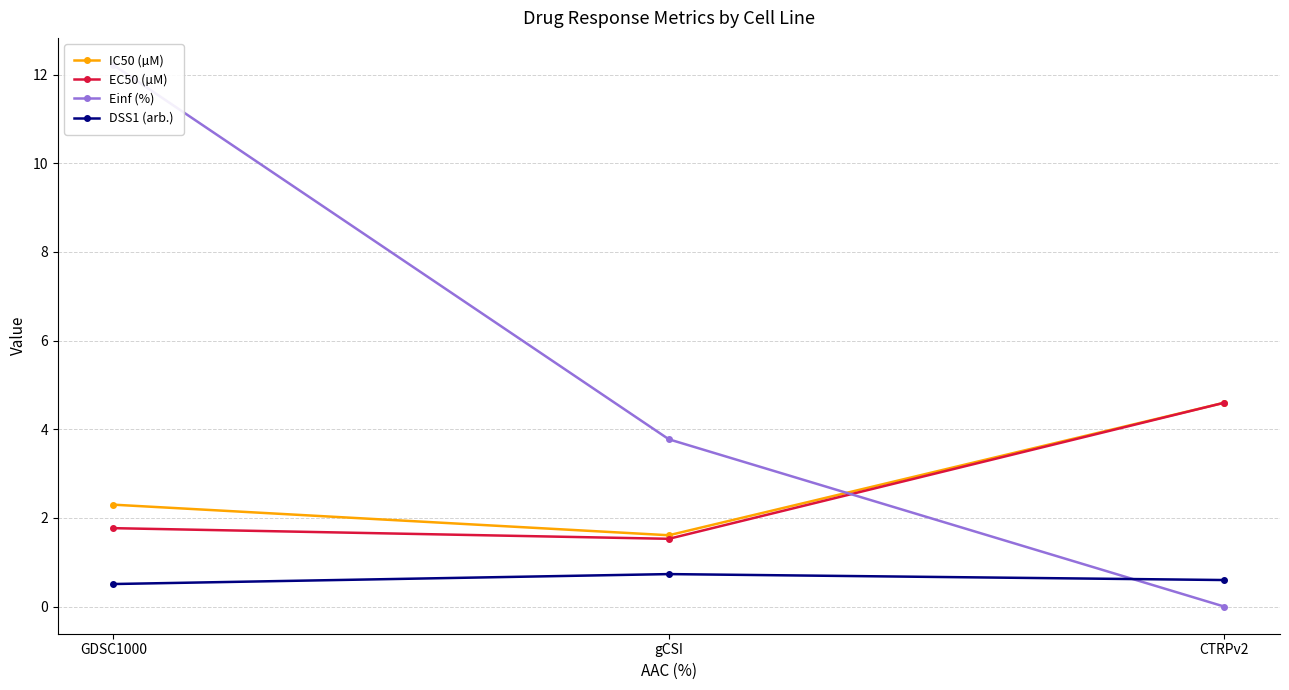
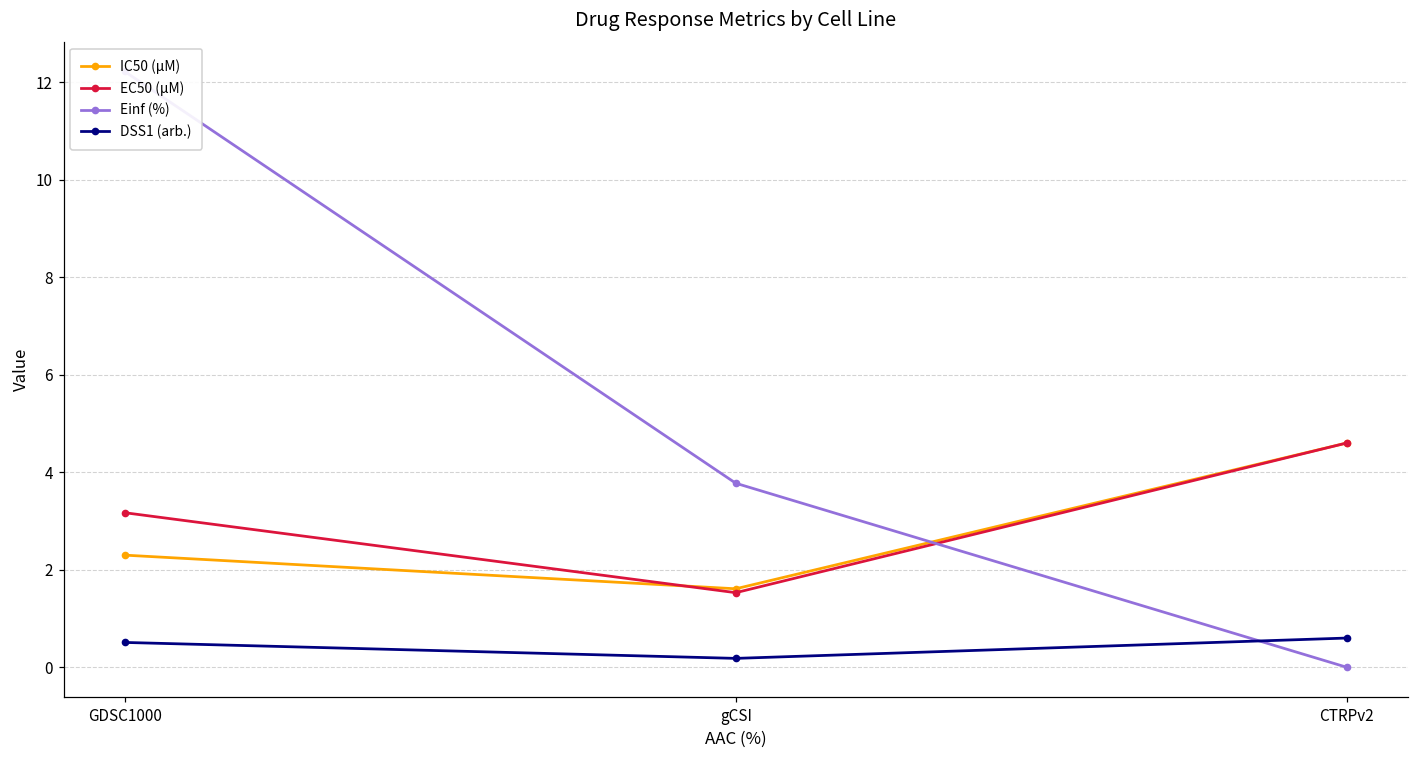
EC50 (µM), GDSC1000: 1.8 -> 3.2
DSS1 (arb.), gCSI: 0.7 -> 0.2
